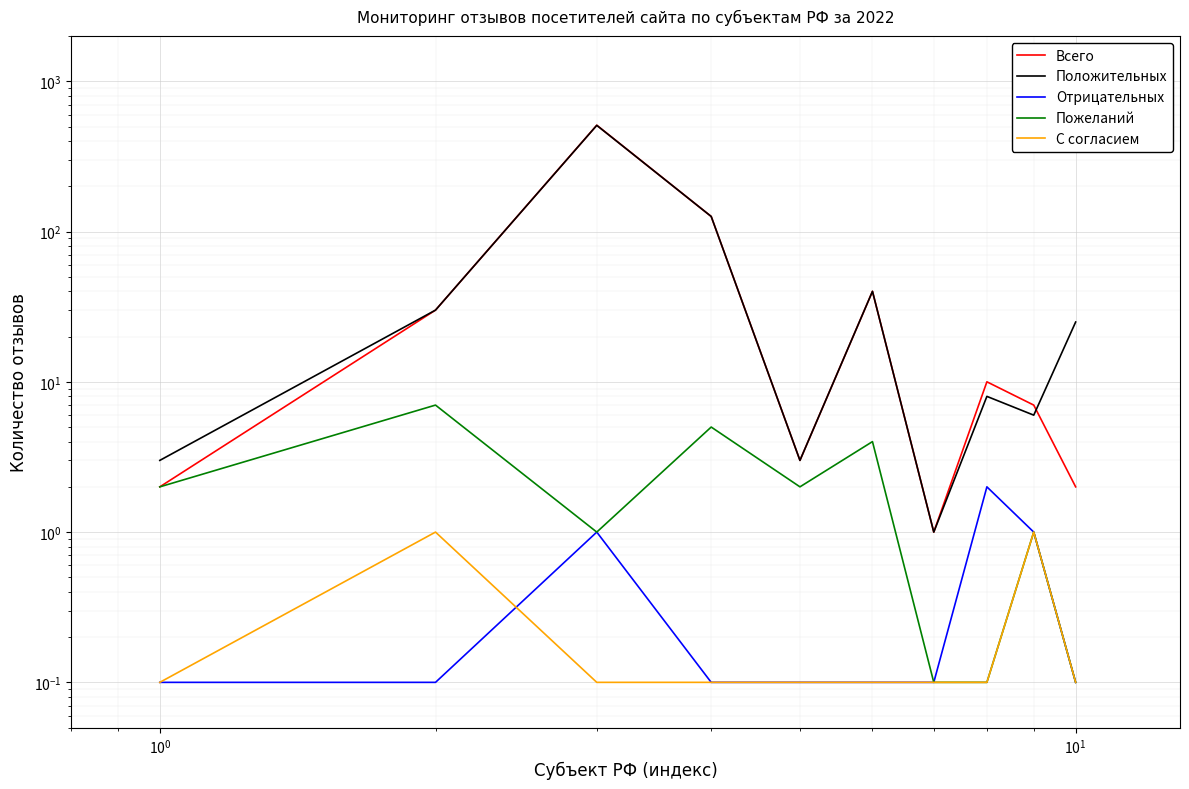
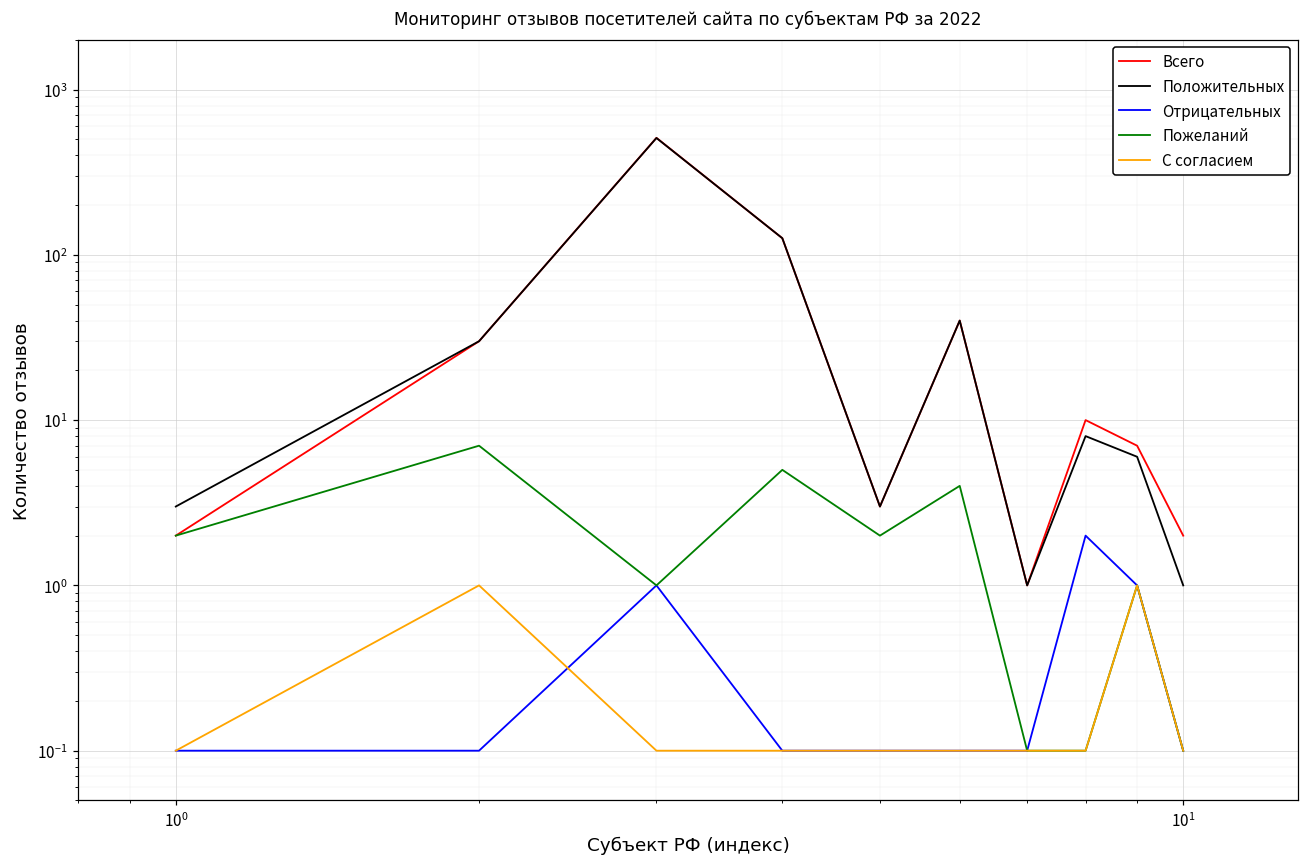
Положительных, 10^1: 25 -> 1
